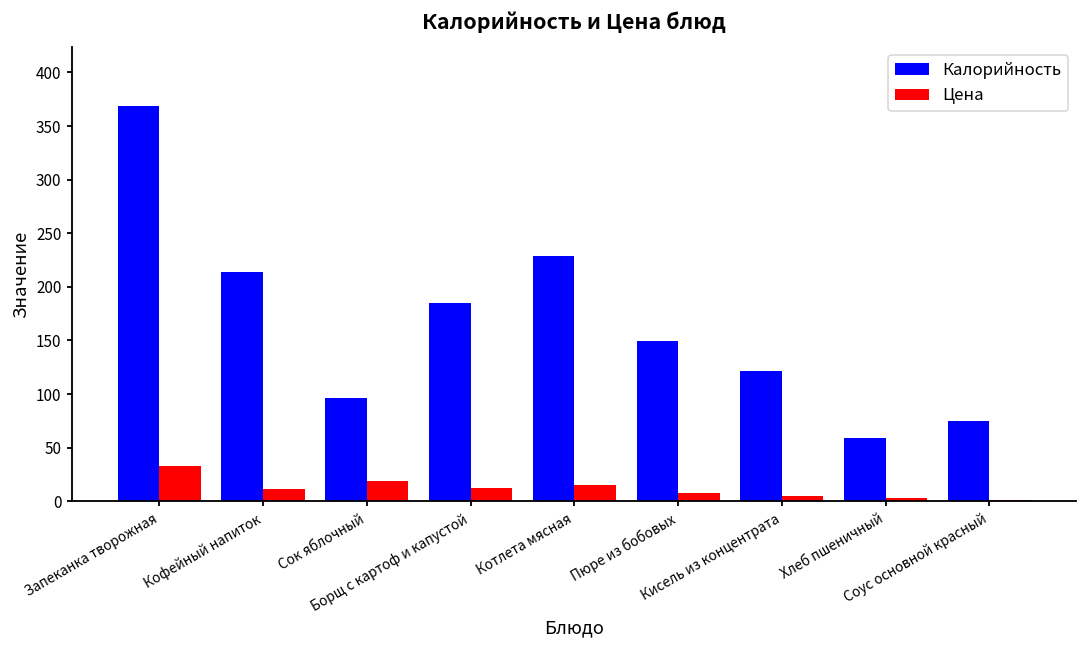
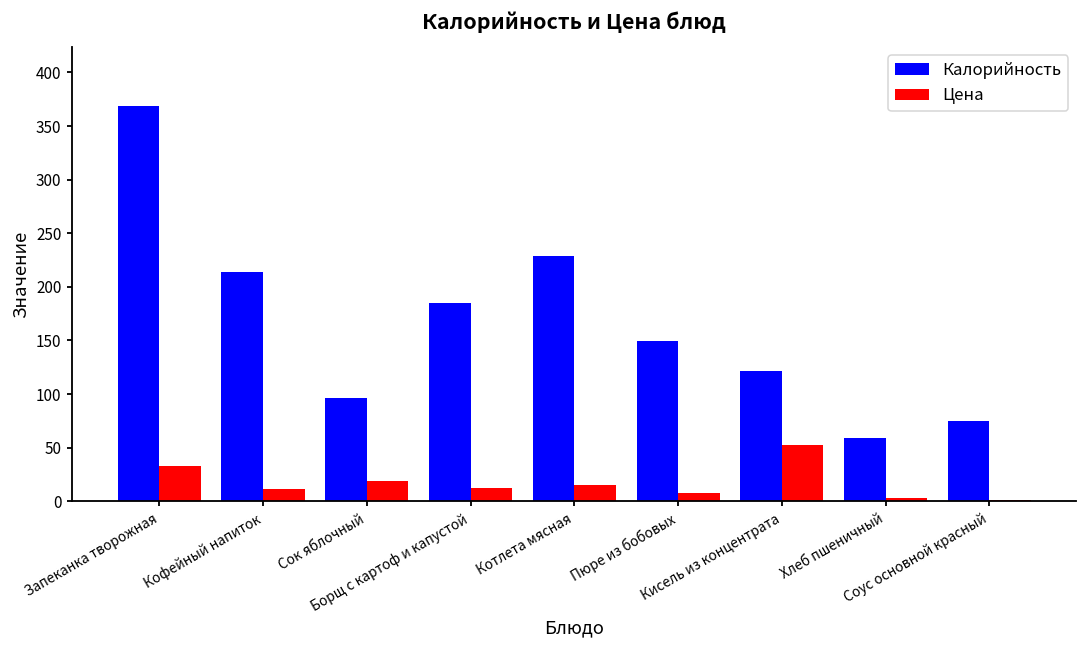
Цена, Кисель из концентрата: 10 -> 50
